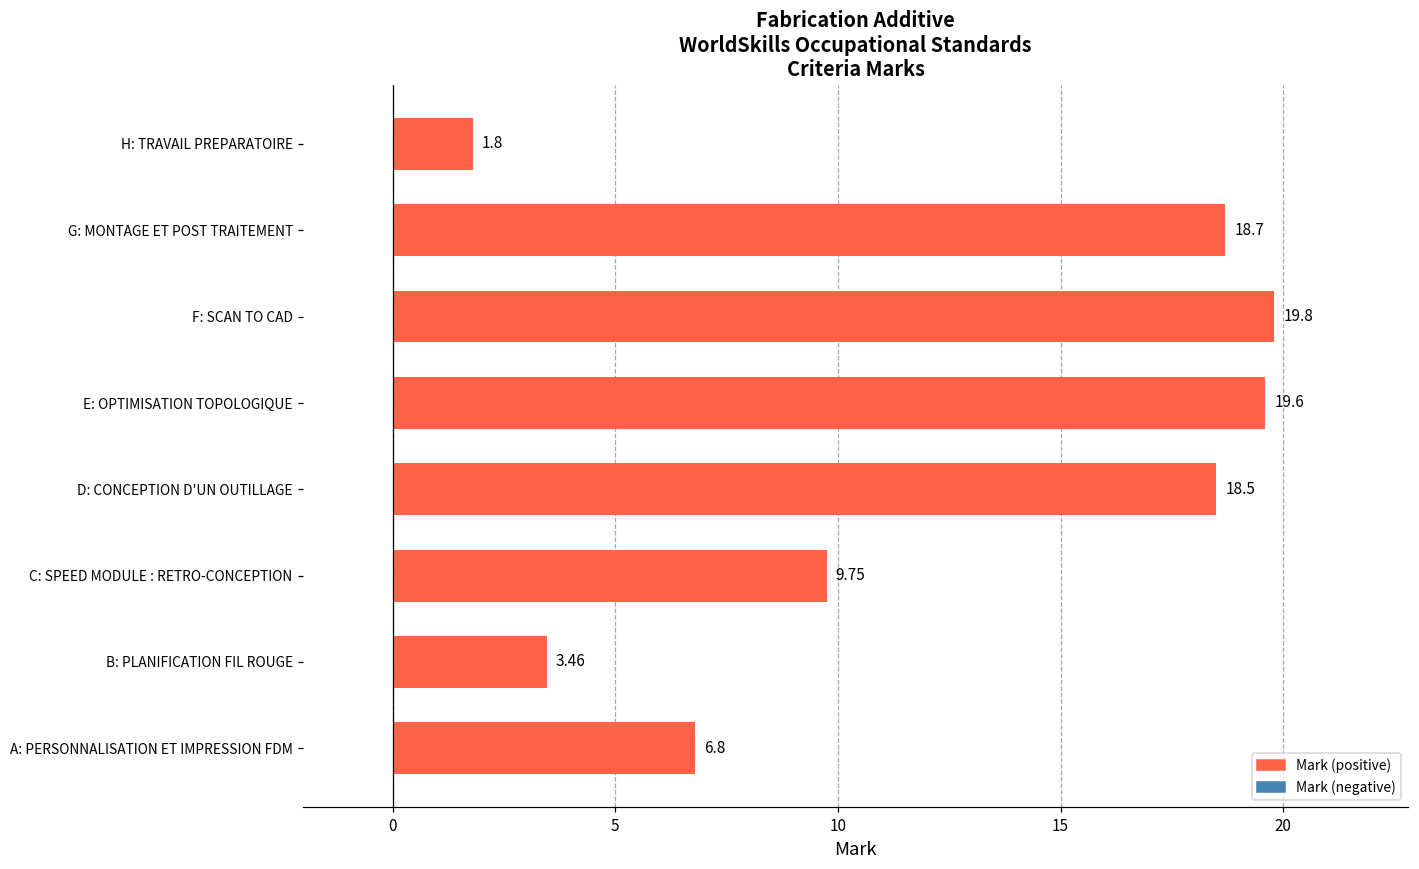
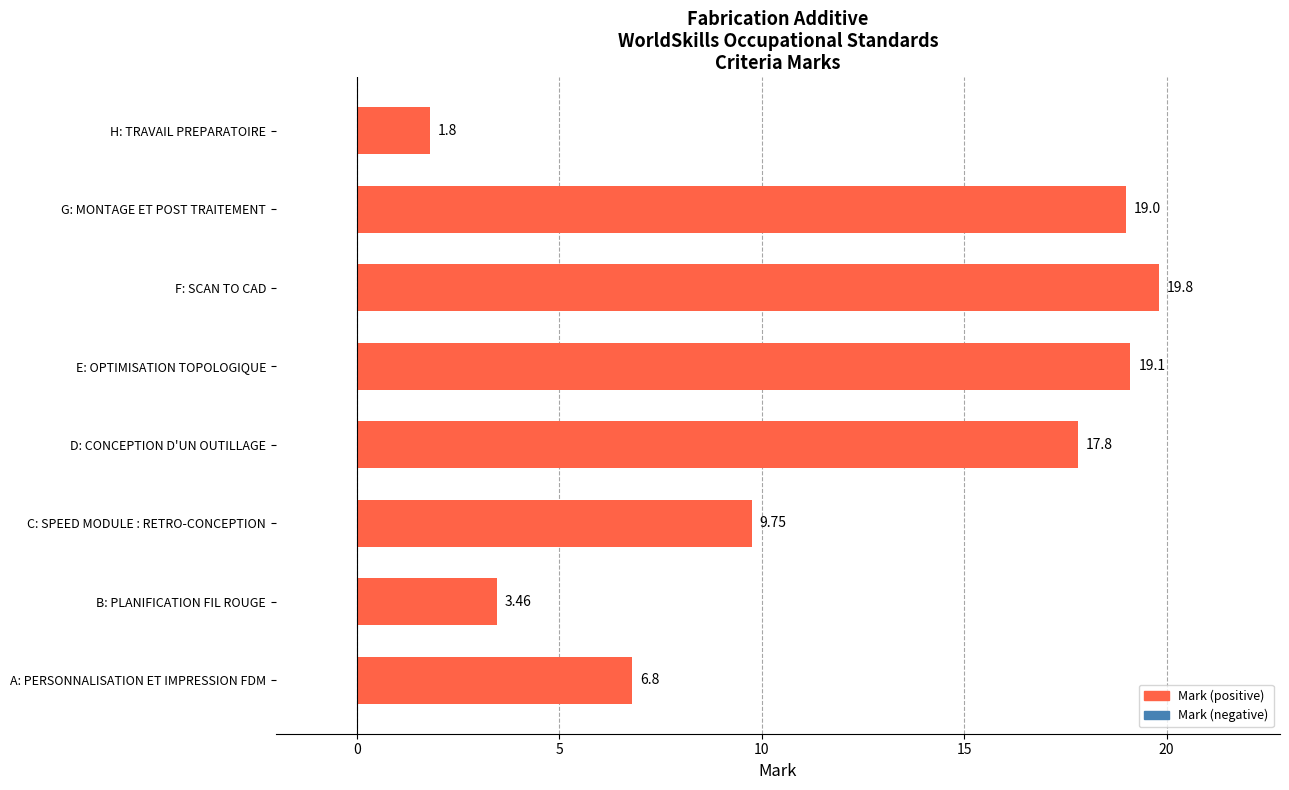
G: MONTAGE ET POST TRAITEMENT: 18.7 -> 19.0
E: OPTIMISATION TOPOLOGIQUE: 19.6 -> 19.1
D: CONCEPTION D'UN OUTILLAGE: 18.5 -> 17.8
